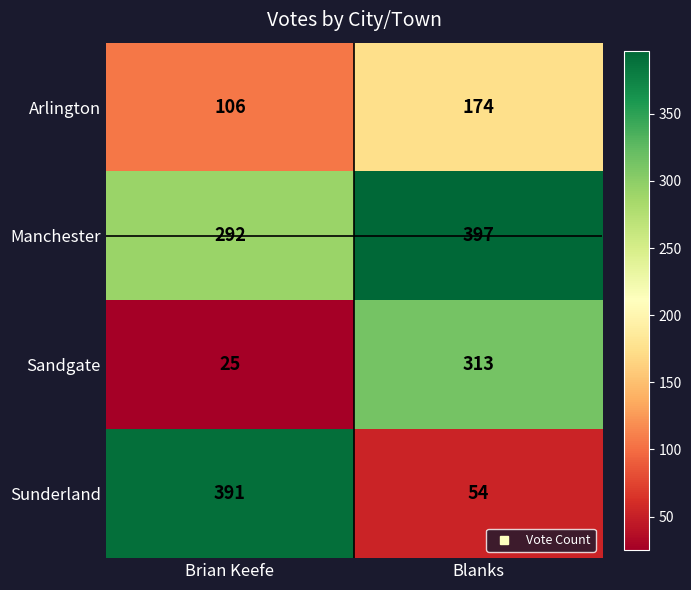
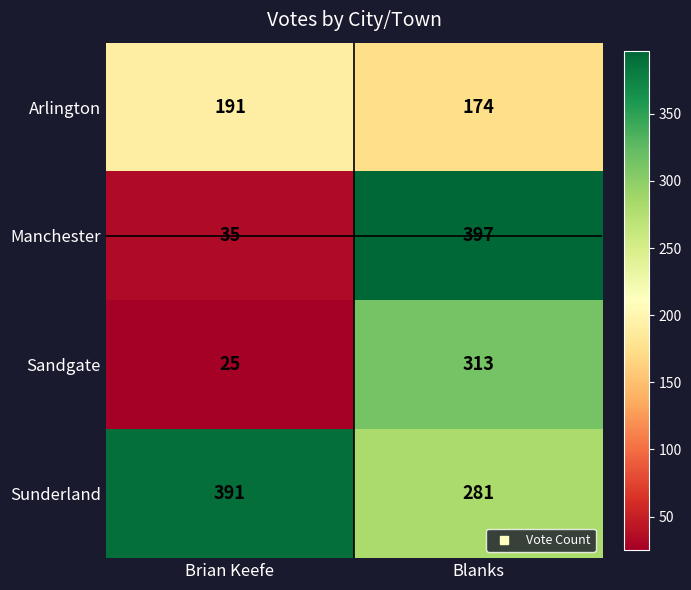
Arlington, Brian Keefe: 106 -> 191
Manchester, Brian Keefe: 292 -> 35
Sunderland, Blanks: 54 -> 281
